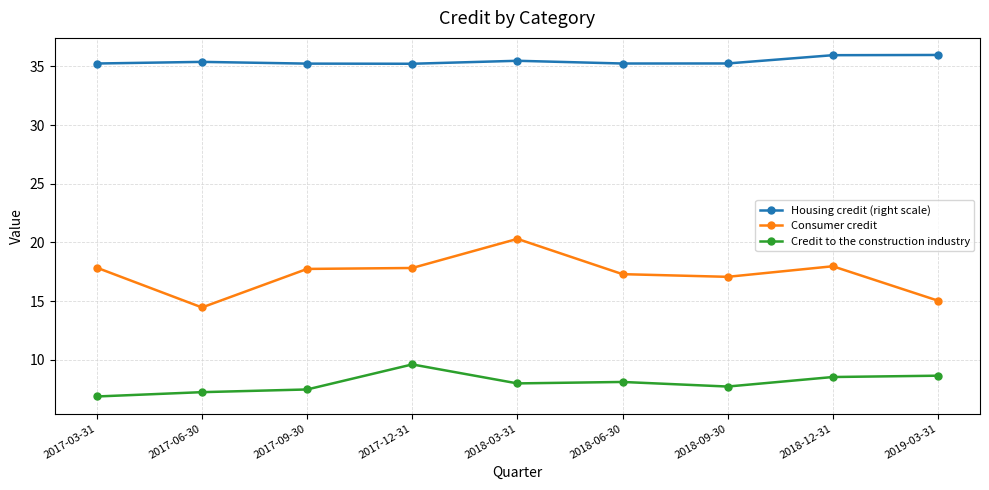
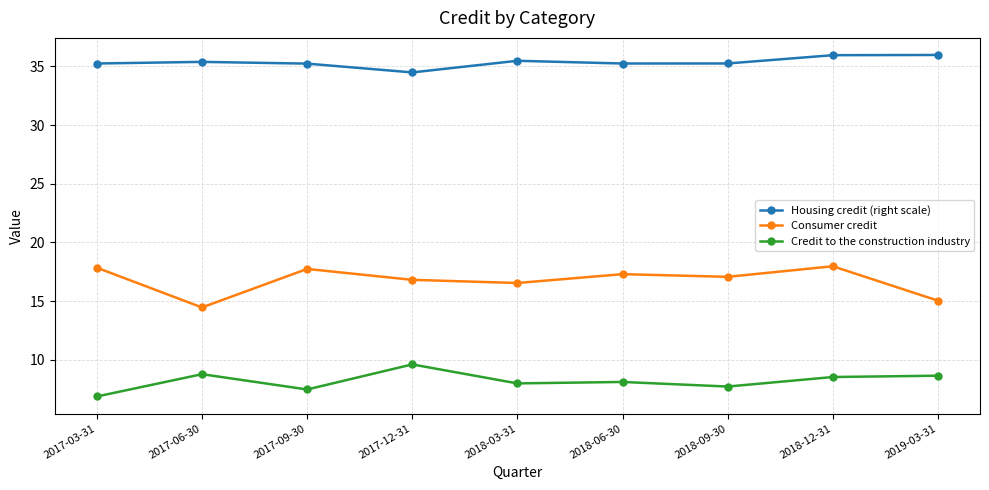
Credit to the construction industry, 2017-06-30: 7.2 -> 8.8
Housing credit (right scale), 2017-12-31: 35.2 -> 34.5
Consumer credit, 2017-12-31: 17.8 -> 16.8
Consumer credit, 2018-03-31: 20.3 -> 16.5
